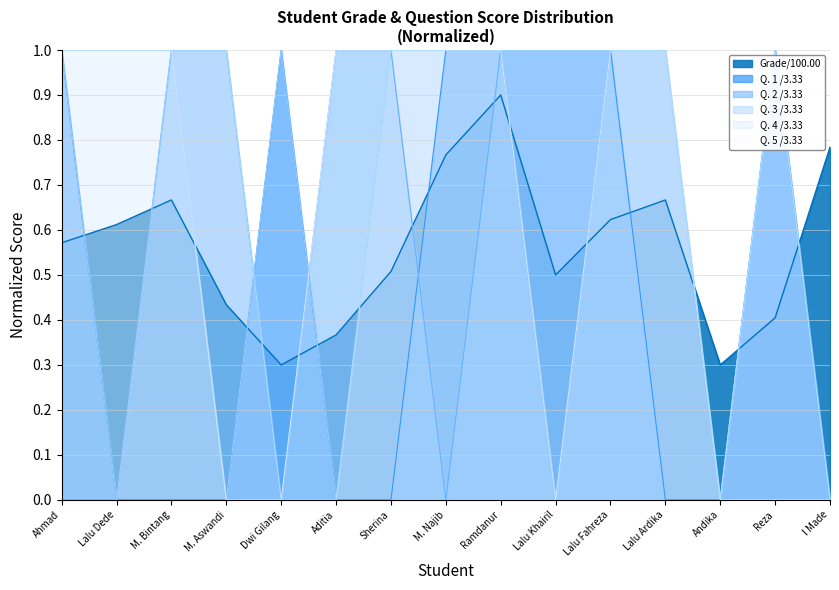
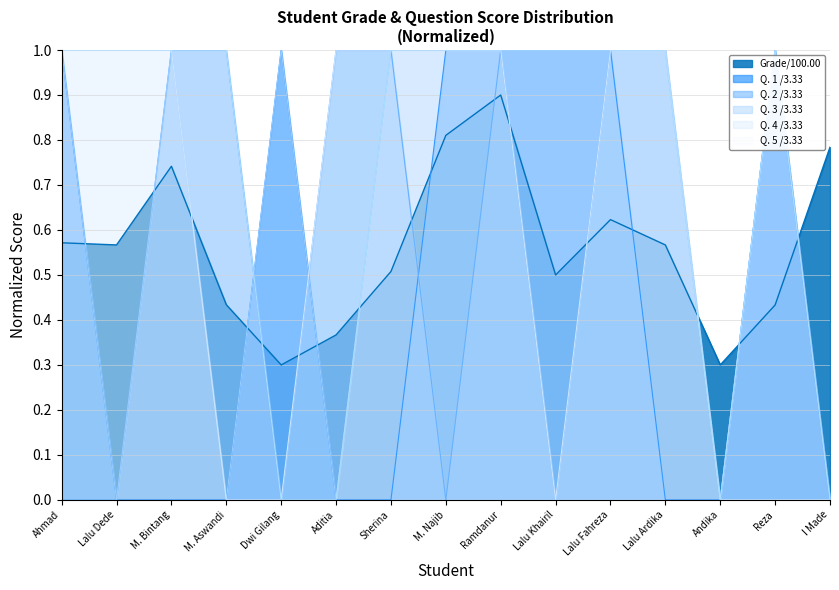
Grade/100.00, Lalu Dede: 0.61 -> 0.57
Grade/100.00, M. Bintang: 0.67 -> 0.74
Grade/100.00, M. Najib: 0.77 -> 0.81
Grade/100.00, Lalu Ardika: 0.67 -> 0.57
Grade/100.00, Reza: 0.40 -> 0.43
